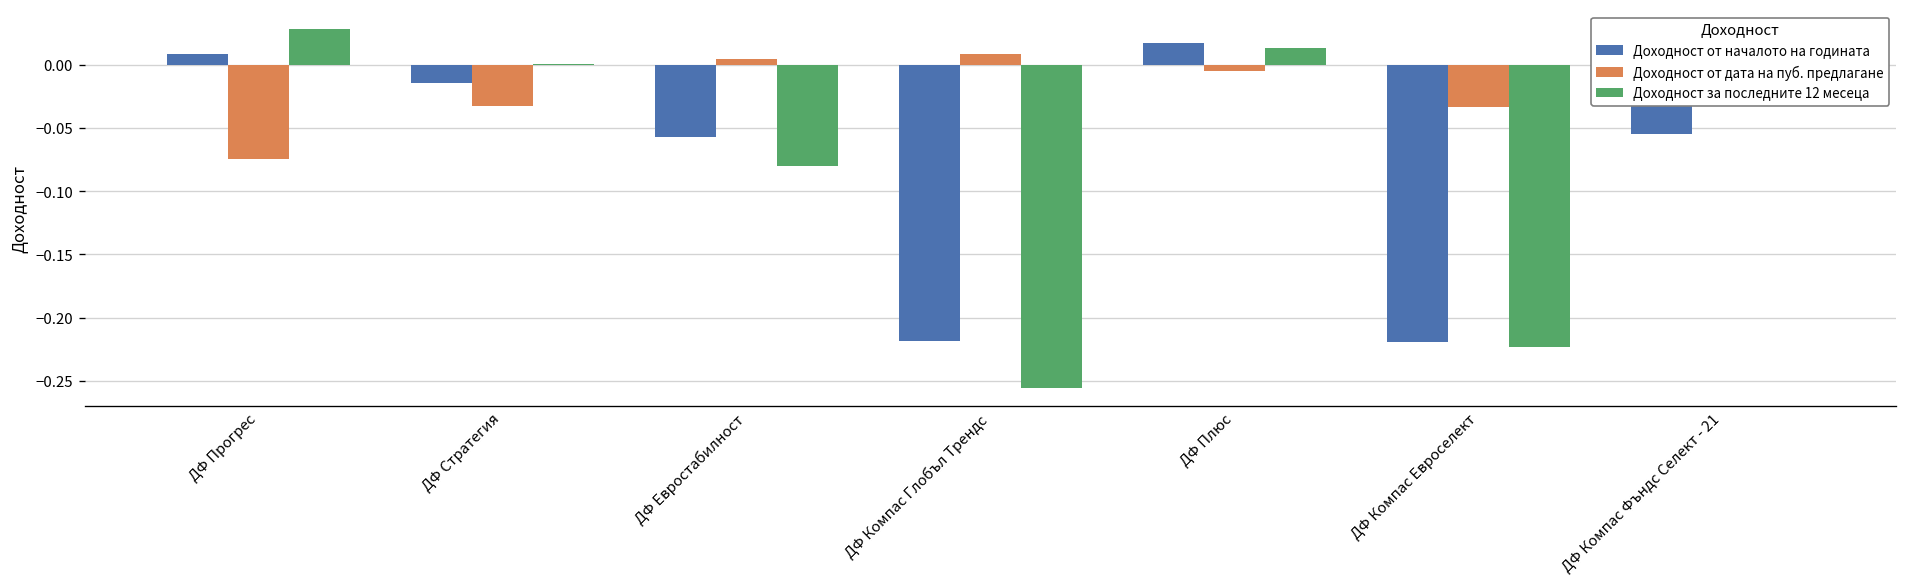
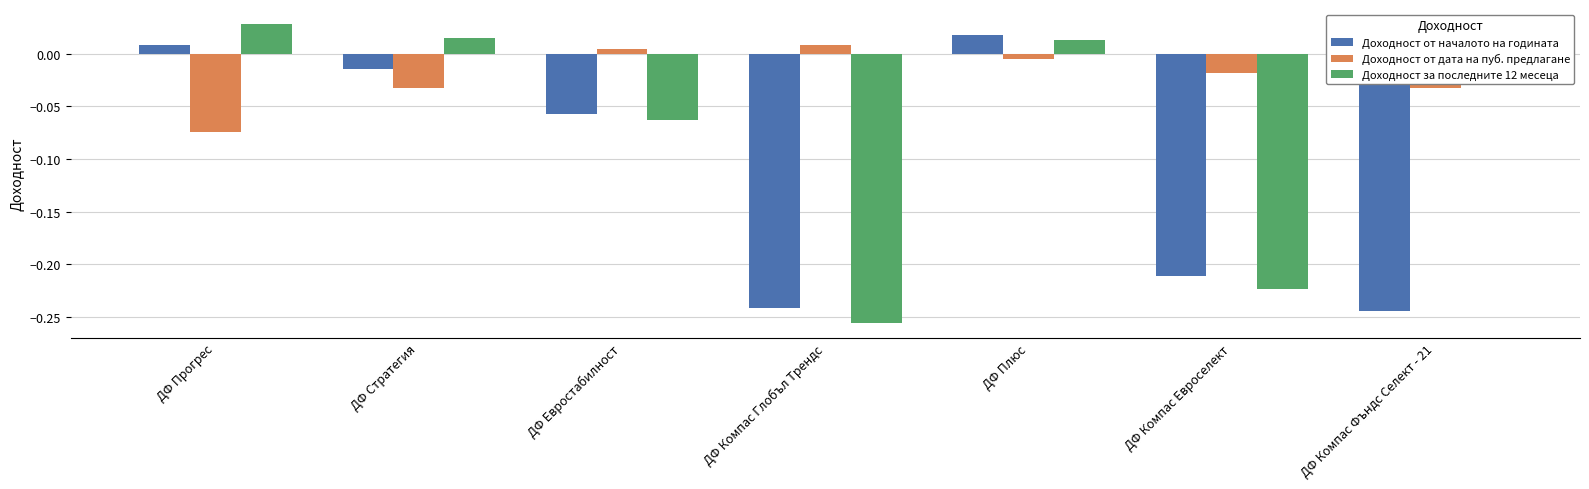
Доходност за последните 12 месеца, ДФ Стратегия: 0.000 -> 0.015
Доходност за последните 12 месеца, ДФ Евростабилност: -0.080 -> -0.063
Доходност от началото на годината, ДФ Компас Глобъл Трендс: -0.218 -> -0.241
Доходност от началото на годината, ДФ Компас Евроселект: -0.219 -> -0.211
Доходност от дата на пуб. предлагане, ДФ Компас Евроселект: -0.034 -> -0.019
Доходност от началото на годината, ДФ Компас Фъндс Селект - 21: -0.055 -> -0.244
